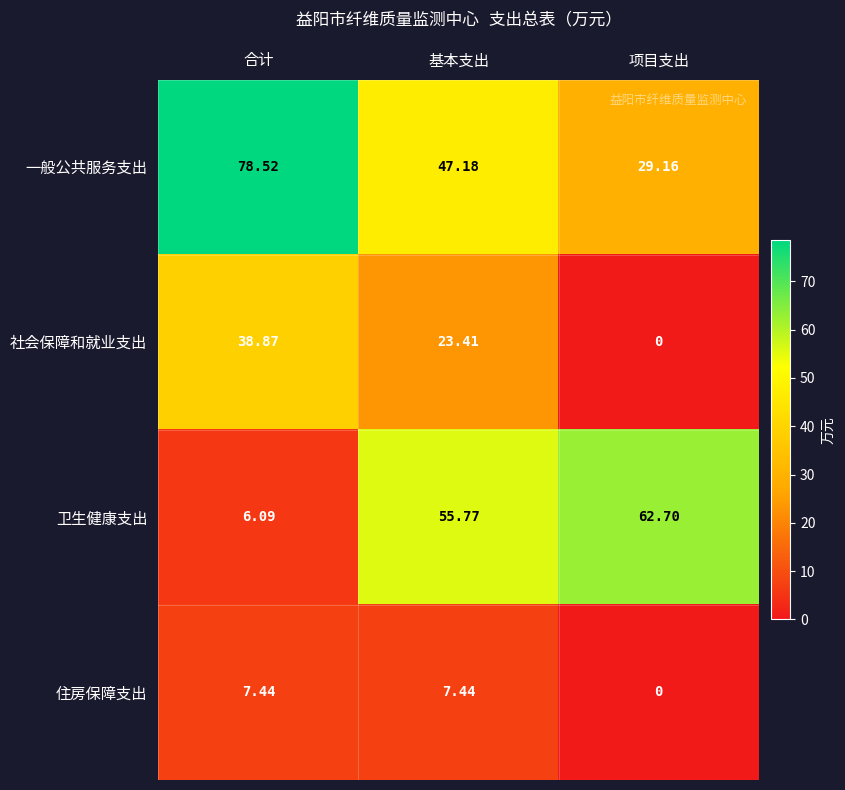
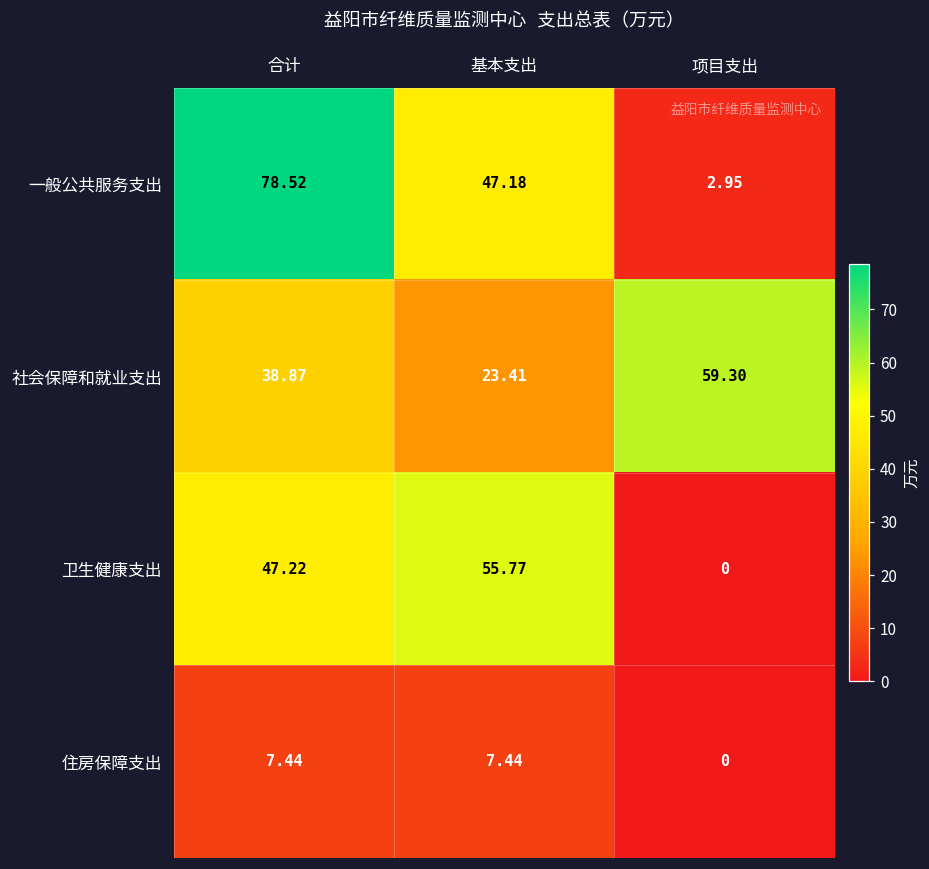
一般公共服务支出, 项目支出: 29.16 -> 2.95
社会保障和就业支出, 项目支出: 0 -> 59.30
卫生健康支出, 合计: 6.09 -> 47.22
卫生健康支出, 项目支出: 62.70 -> 0
